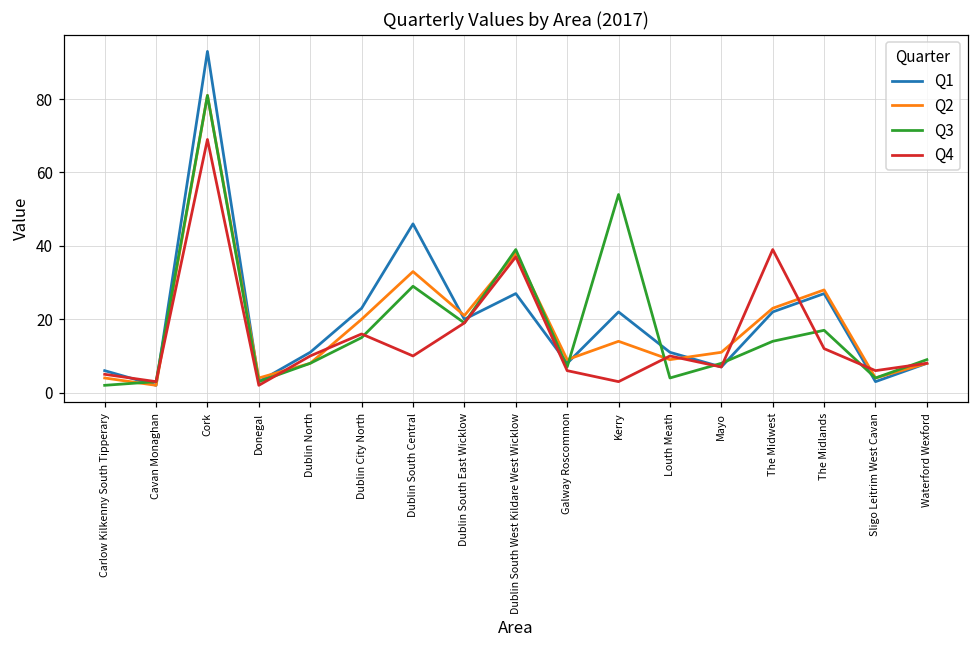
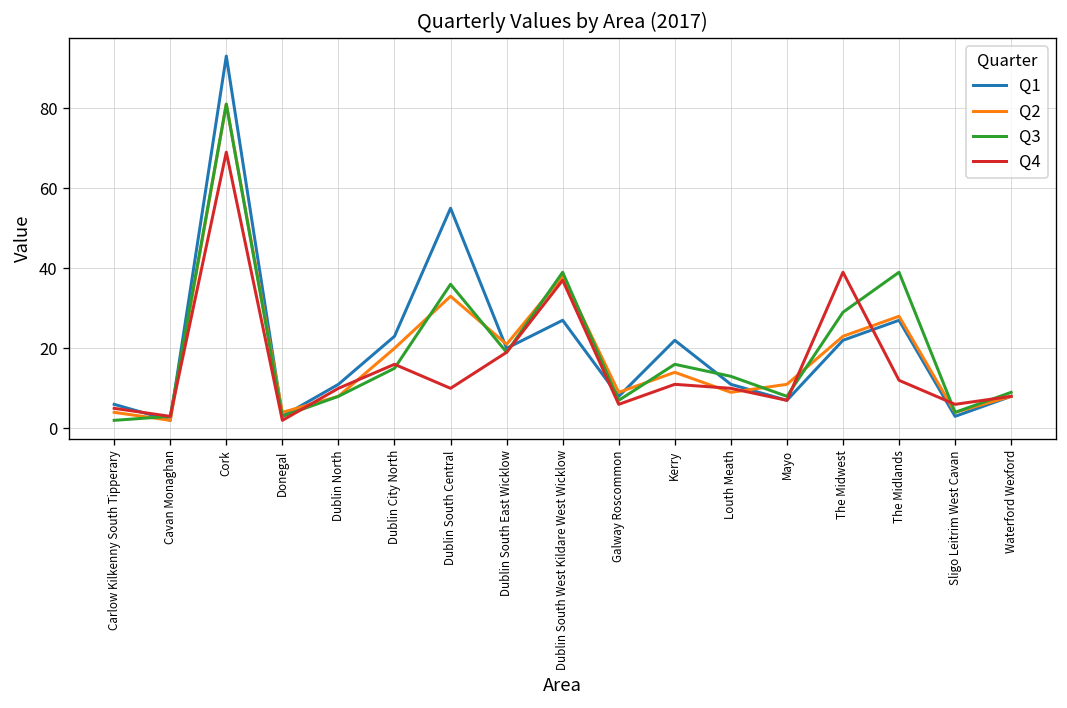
Q1, Dublin South Central: 46 -> 55
Q3, Dublin South Central: 29 -> 36
Q3, Kerry: 54 -> 16
Q4, Kerry: 3 -> 11
Q3, Louth Meath: 4 -> 13
Q3, The Midwest: 14 -> 29
Q3, The Midlands: 17 -> 39
